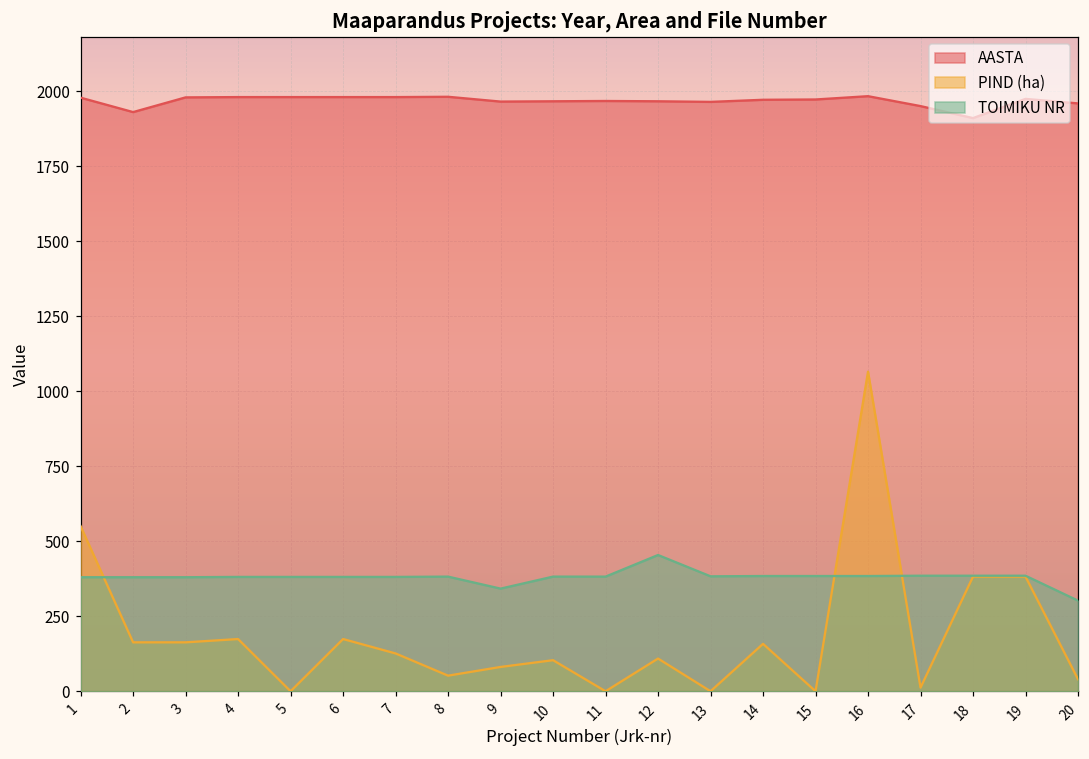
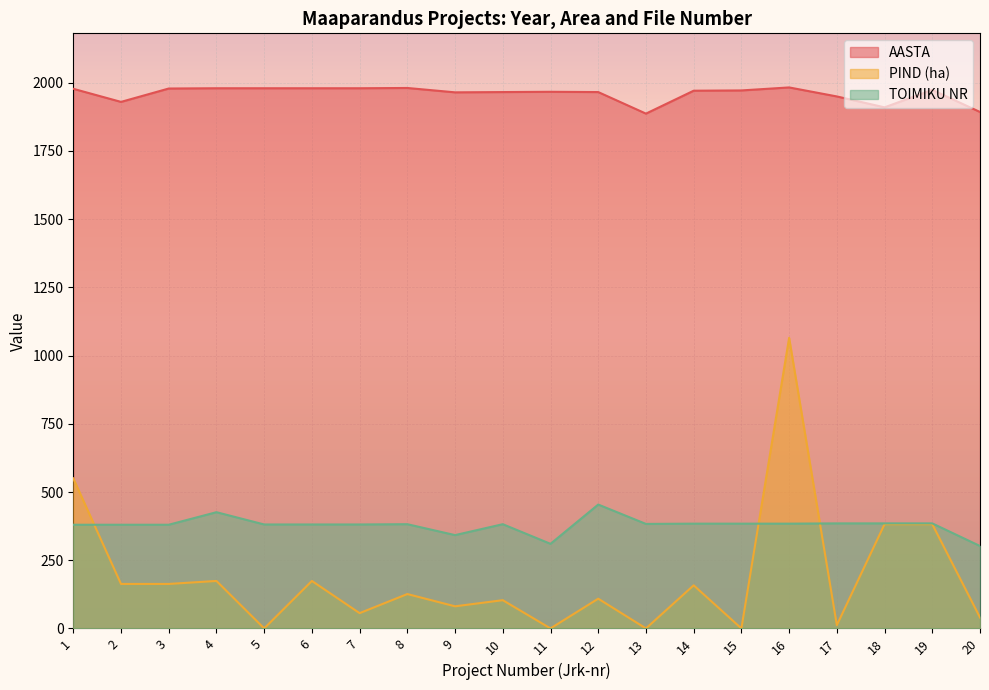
TOIMIKU NR, 4: 380 -> 430
PIND (ha), 7: 130 -> 60
PIND (ha), 8: 50 -> 130
TOIMIKU NR, 11: 380 -> 310
AASTA, 13: 1960 -> 1890
AASTA, 20: 1960 -> 1890
